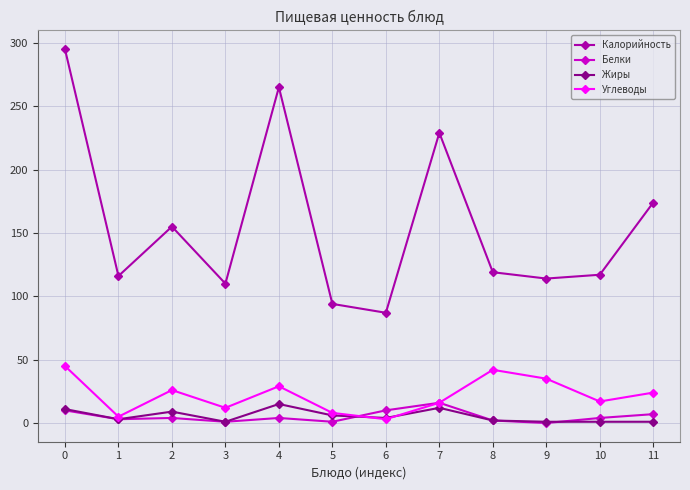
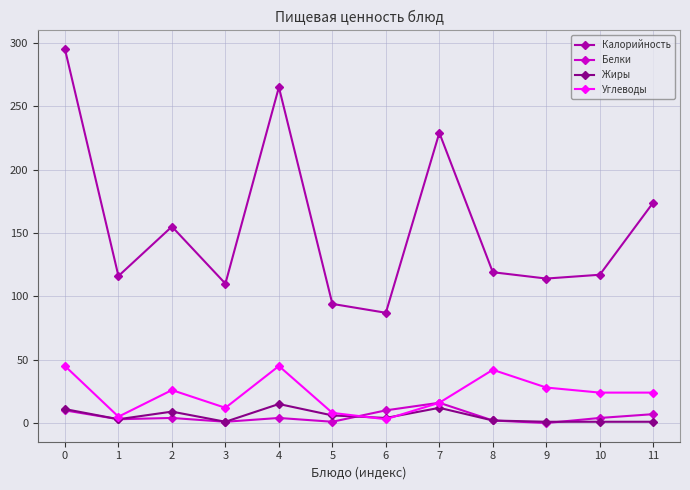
Углеводы, 4: 29 -> 45
Углеводы, 9: 35 -> 28
Углеводы, 10: 17 -> 24
